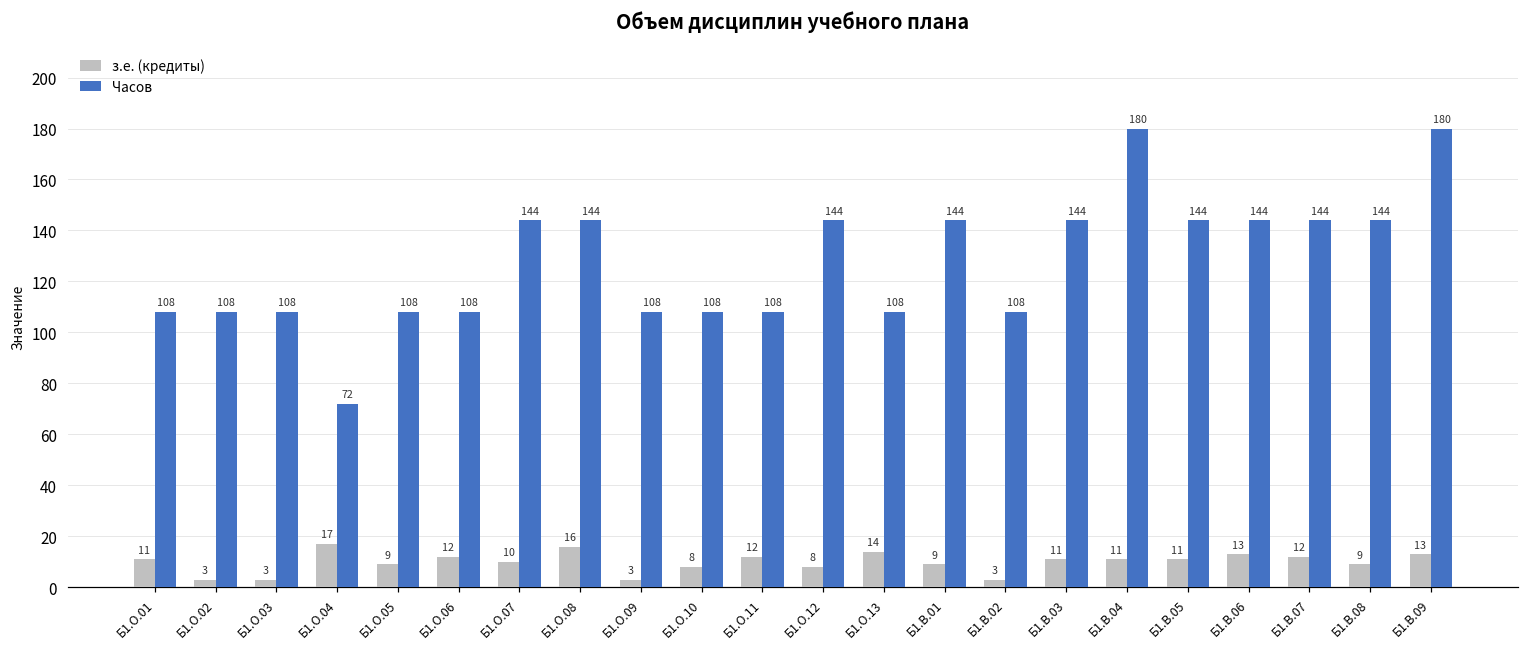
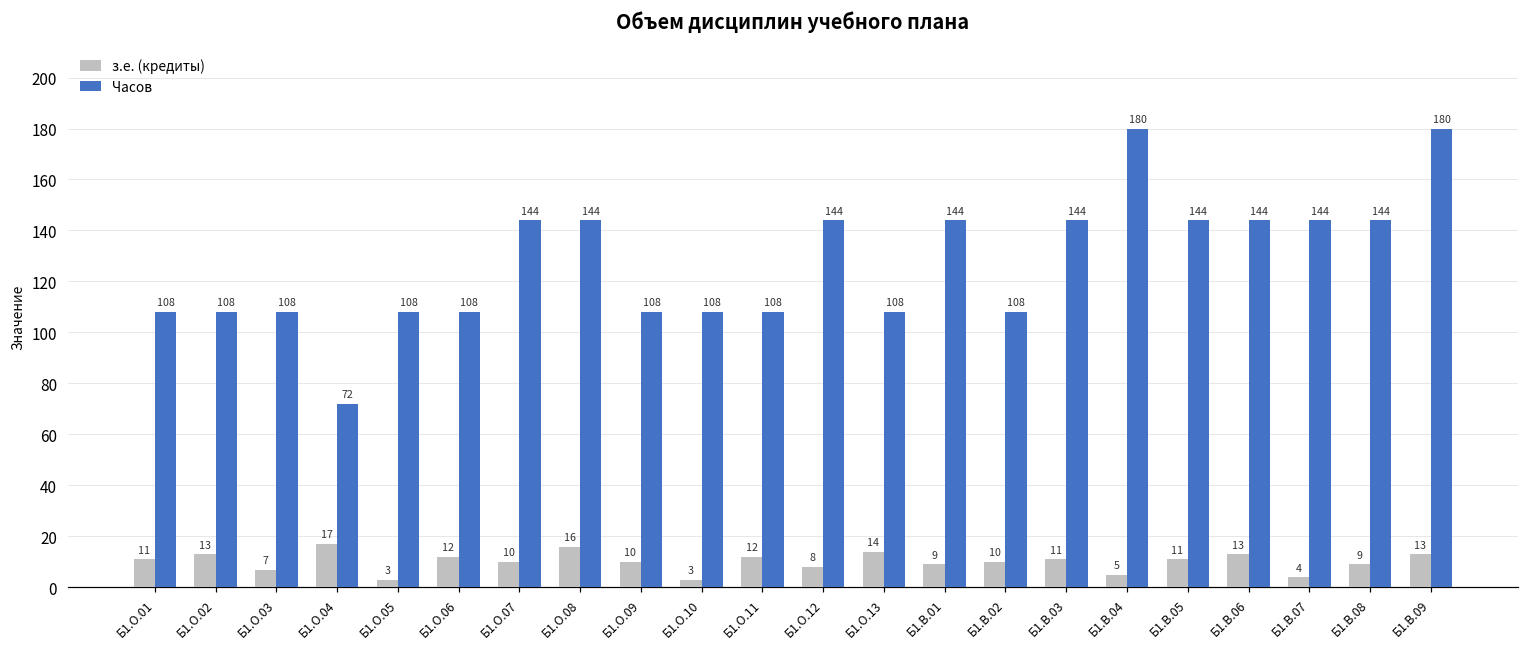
з.е. (кредиты), Б1.О.02: 3 -> 13
з.е. (кредиты), Б1.О.03: 3 -> 7
з.е. (кредиты), Б1.О.05: 9 -> 3
з.е. (кредиты), Б1.О.09: 3 -> 10
з.е. (кредиты), Б1.О.10: 8 -> 3
з.е. (кредиты), Б1.В.02: 3 -> 10
з.е. (кредиты), Б1.В.04: 11 -> 5
з.е. (кредиты), Б1.В.07: 12 -> 4
